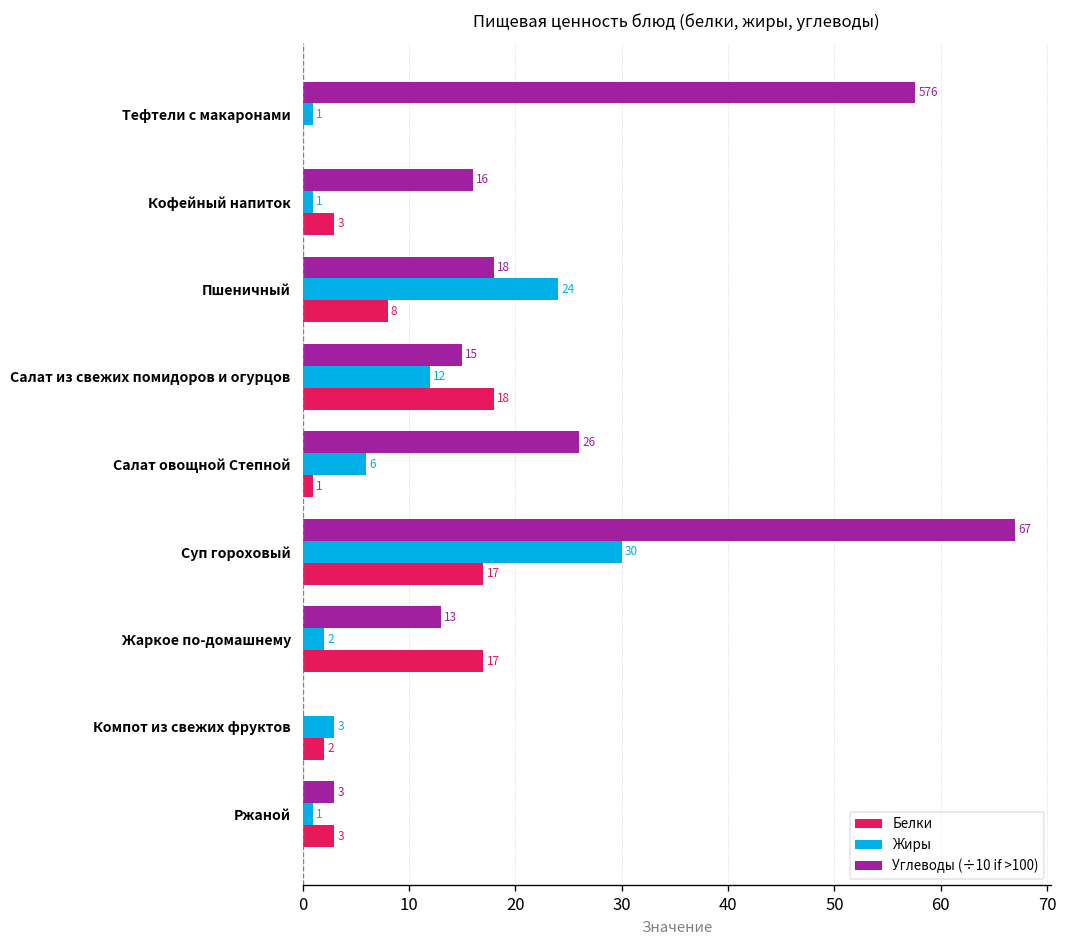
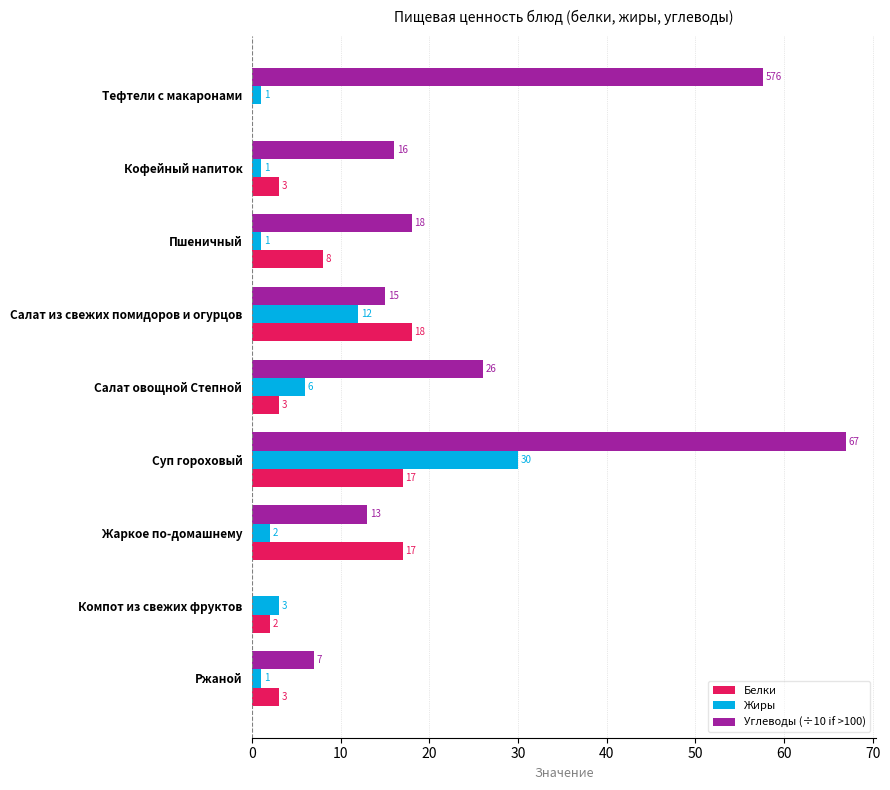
Жиры, Пшеничный: 24 -> 1
Белки, Салат овощной Степной: 1 -> 3
Углеводы (÷10 if >100), Ржаной: 3 -> 7
